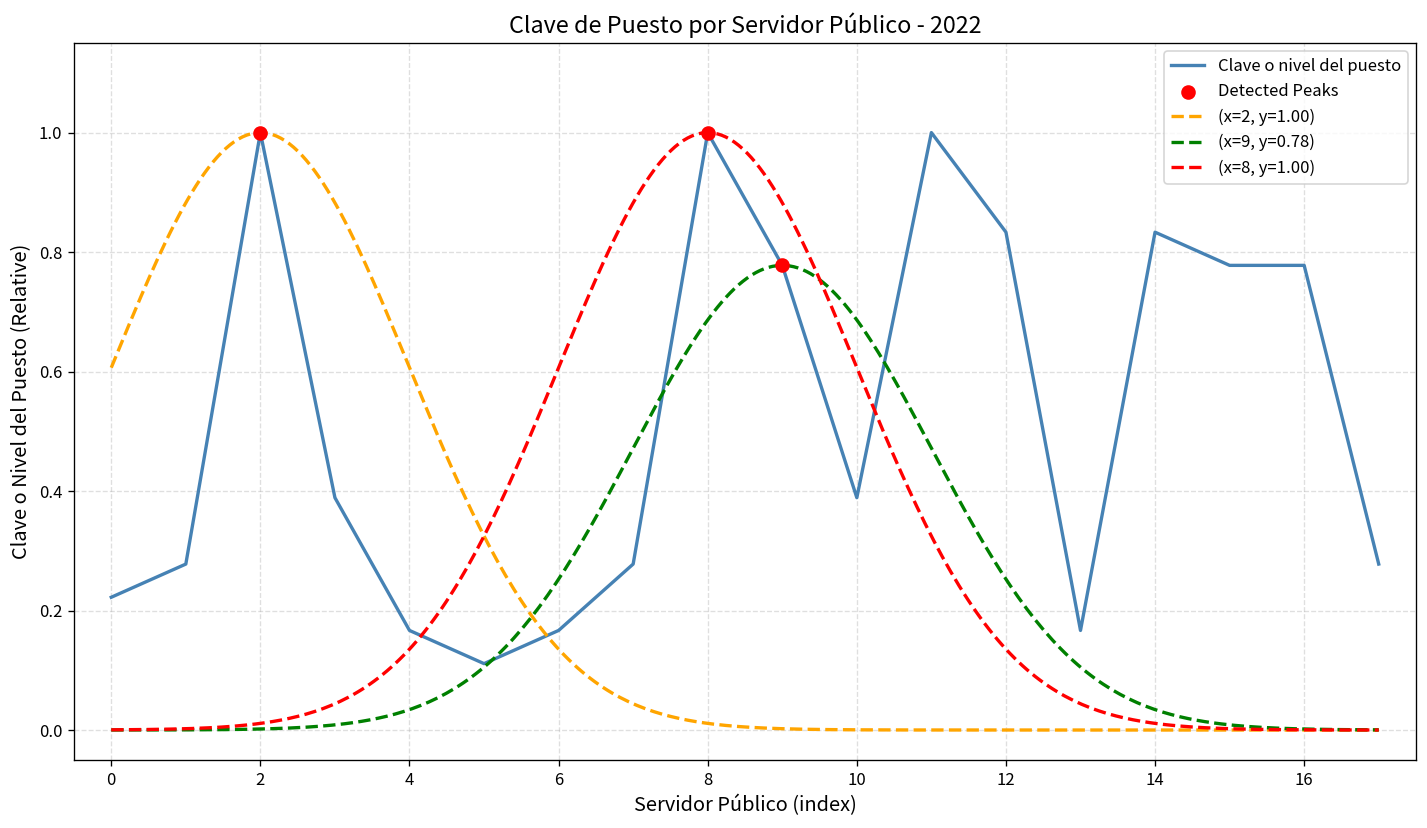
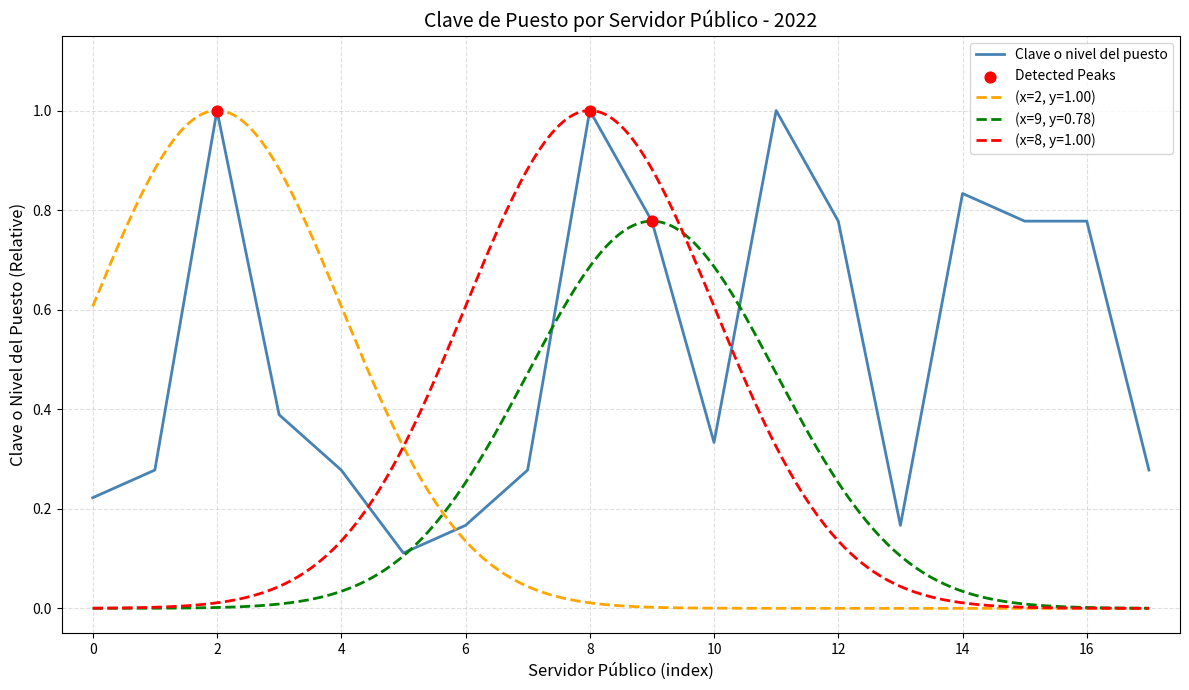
Clave o nivel del puesto, 4: 0.17 -> 0.28
Clave o nivel del puesto, 10: 0.39 -> 0.33
Clave o nivel del puesto, 12: 0.83 -> 0.78
